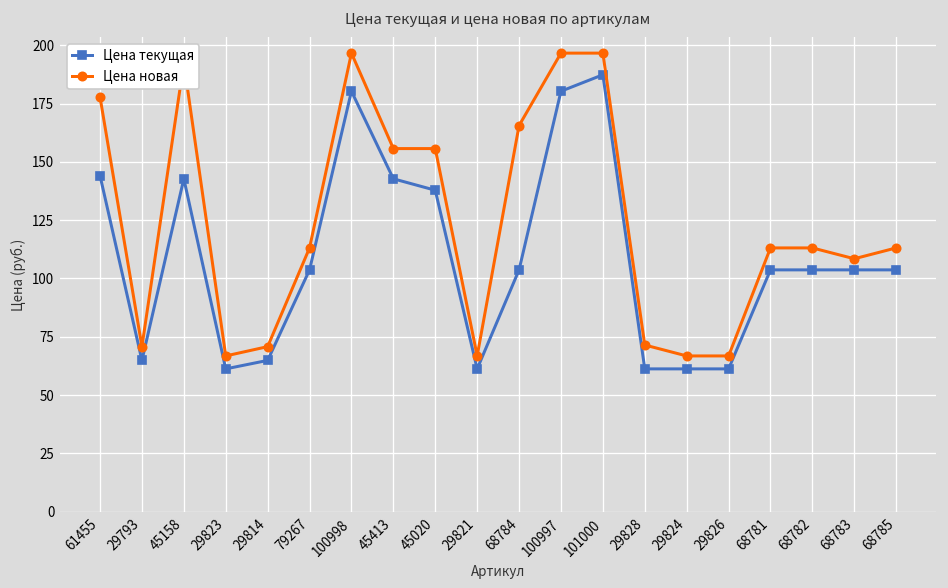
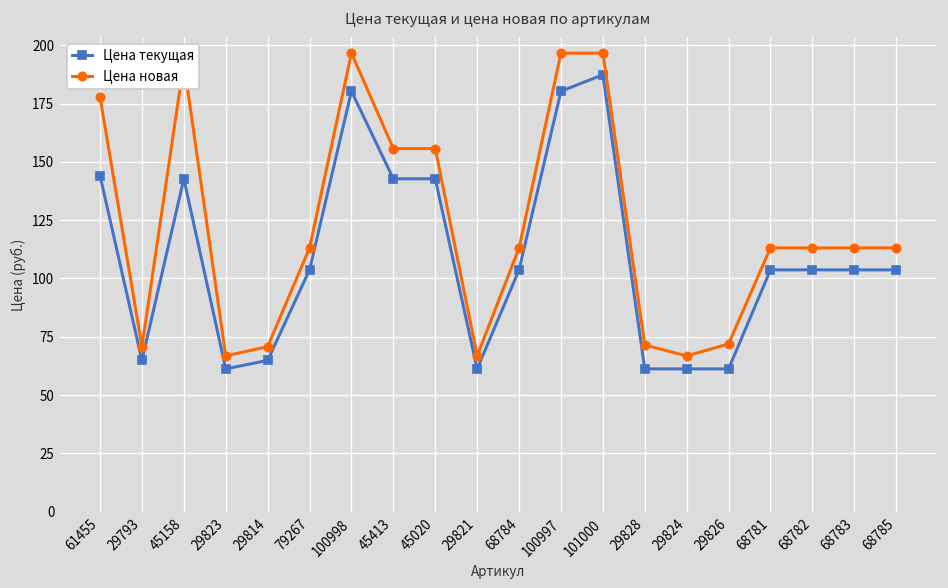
Цена текущая, 45020: 138 -> 143
Цена новая, 68784: 166 -> 113
Цена новая, 29826: 67 -> 72
Цена новая, 68783: 108 -> 113
